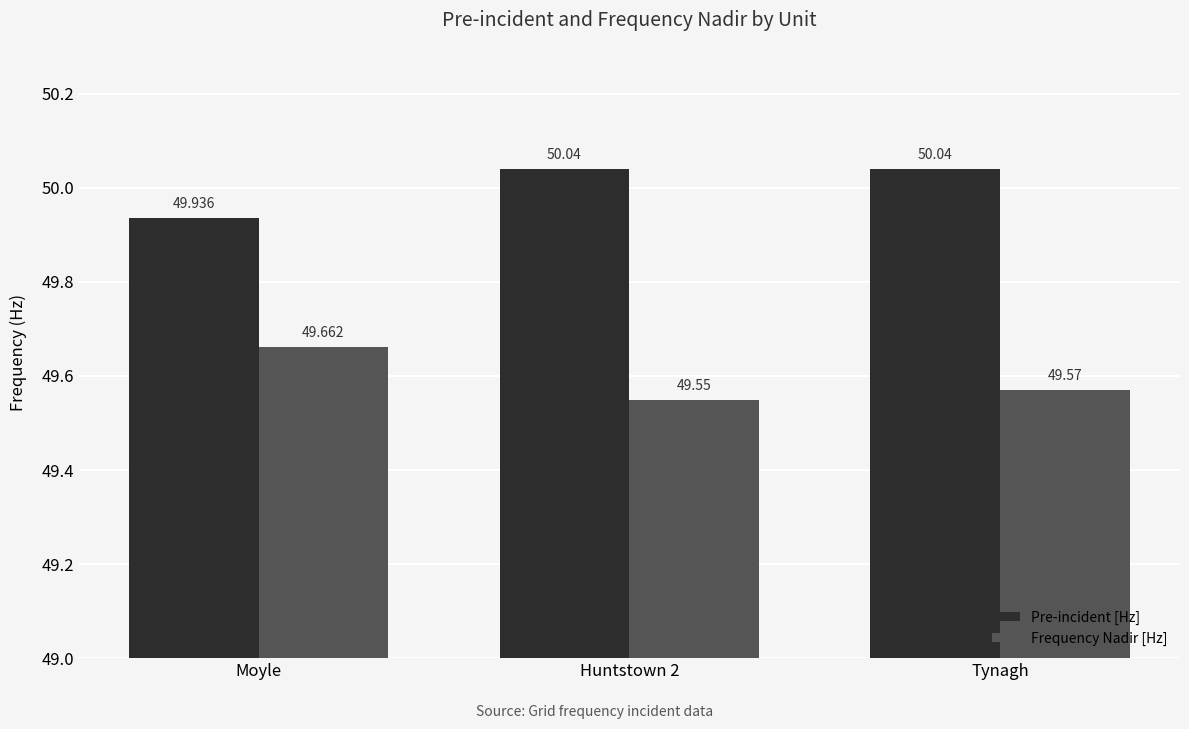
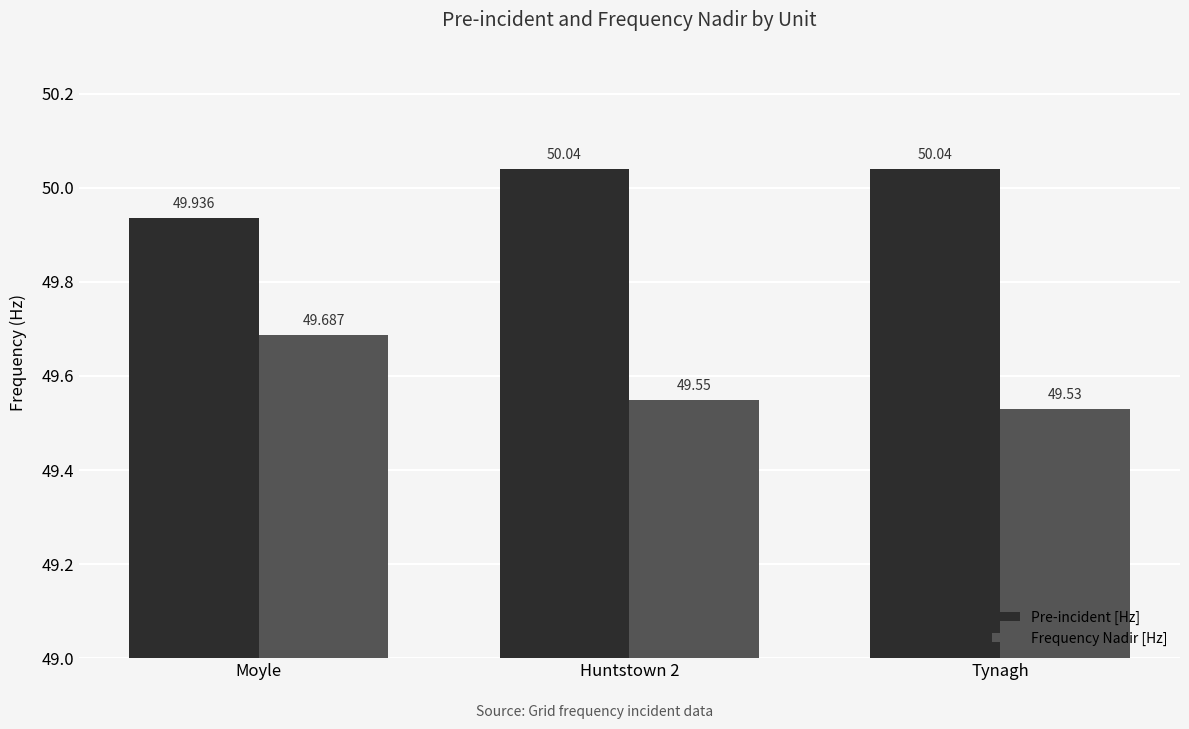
Frequency Nadir [Hz], Moyle: 49.662 -> 49.687
Frequency Nadir [Hz], Tynagh: 49.57 -> 49.53
